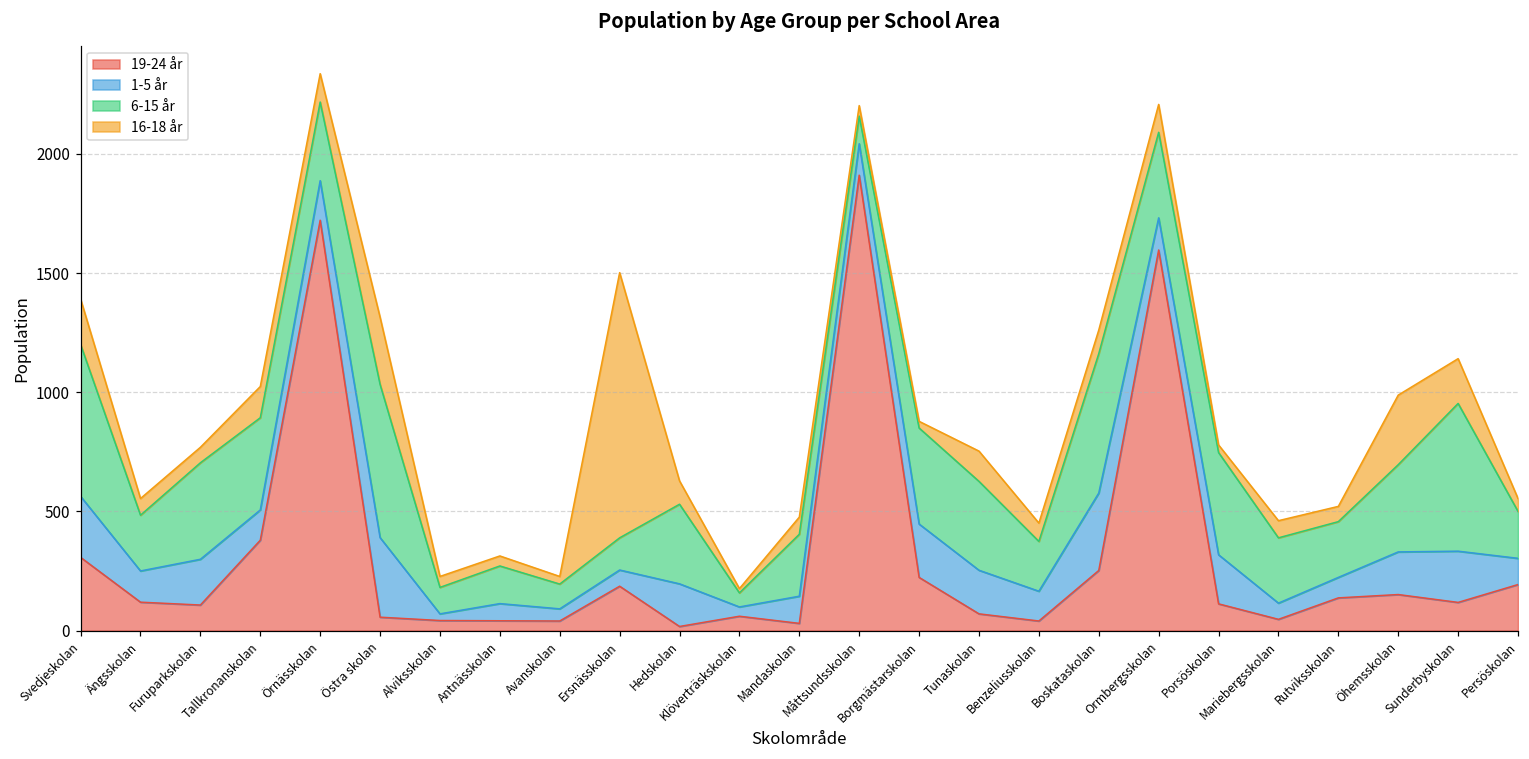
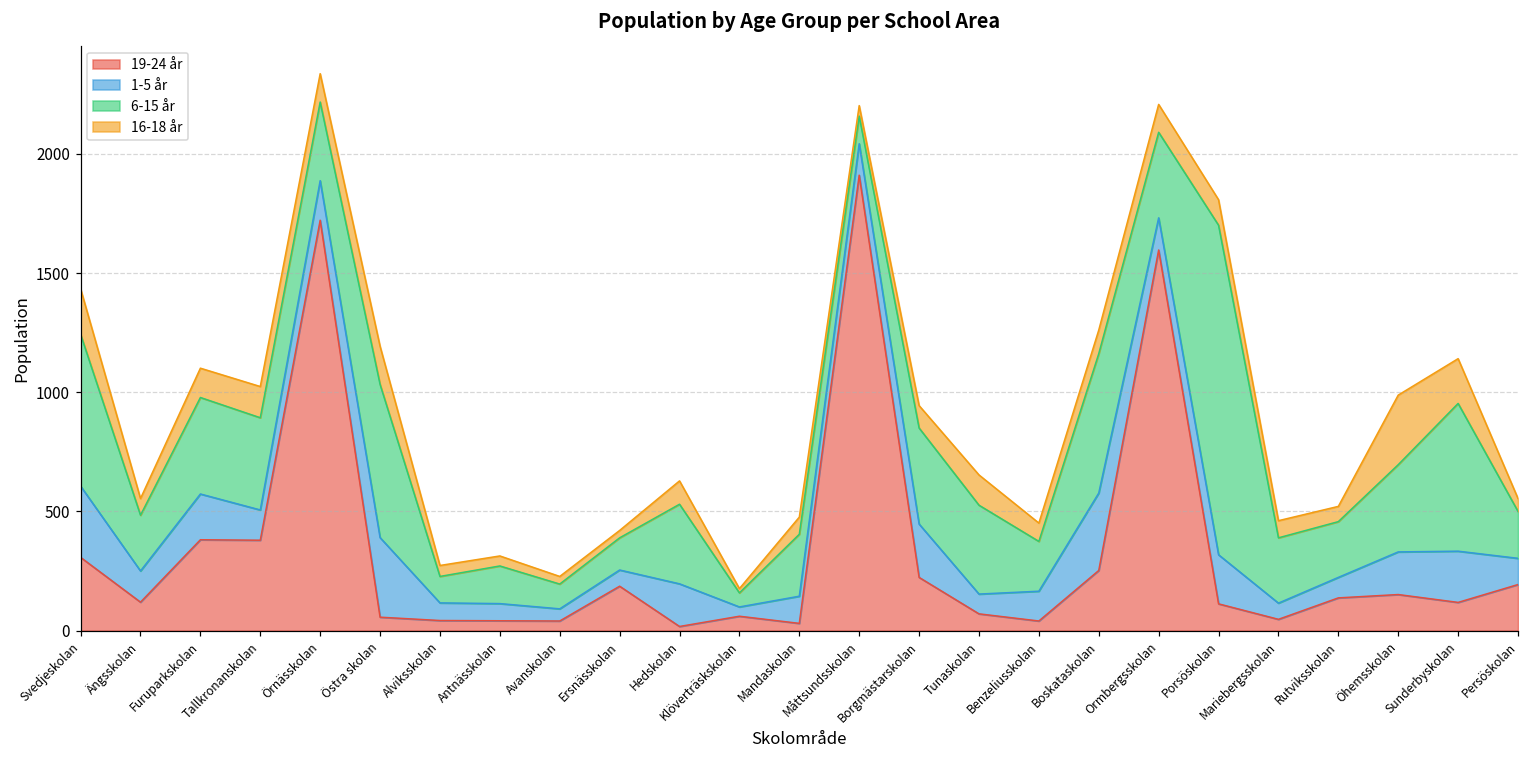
1-5 år, Svedjeskolan: 260 -> 300
19-24 år, Furuparkskolan: 110 -> 380
16-18 år, Furuparkskolan: 70 -> 120
16-18 år, Östra skolan: 280 -> 160
1-5 år, Alviksskolan: 30 -> 70
16-18 år, Ersnässkolan: 1110 -> 30
16-18 år, Borgmästarskolan: 30 -> 90
1-5 år, Tunaskolan: 180 -> 80
6-15 år, Porsöskolan: 430 -> 1380
16-18 år, Porsöskolan: 30 -> 110
